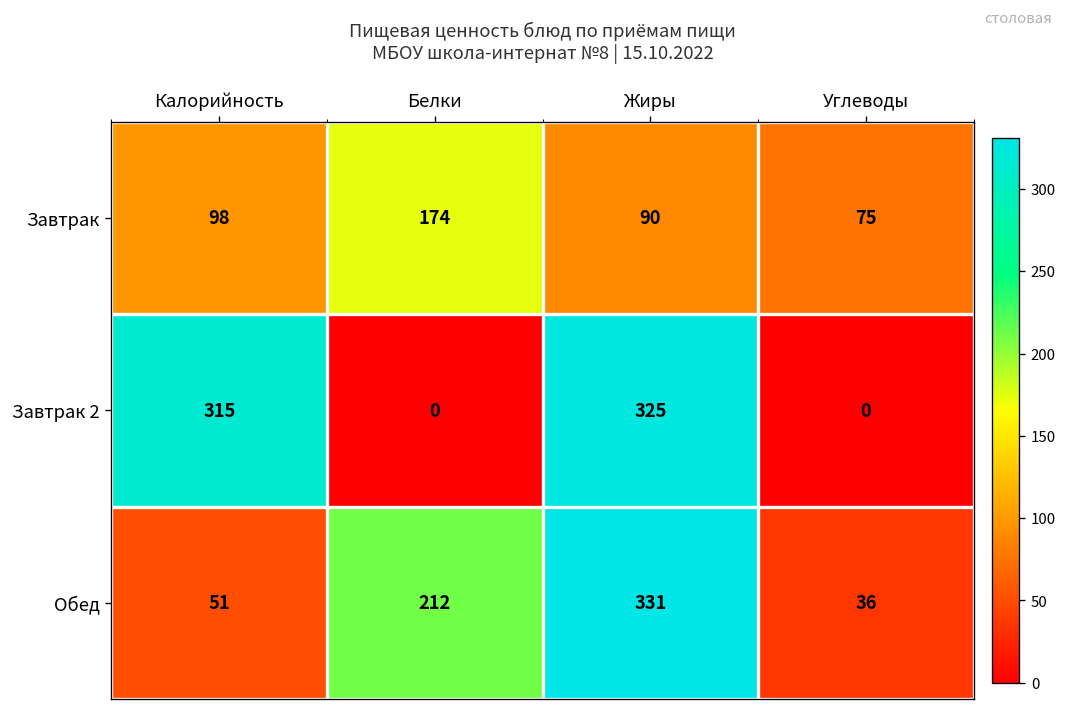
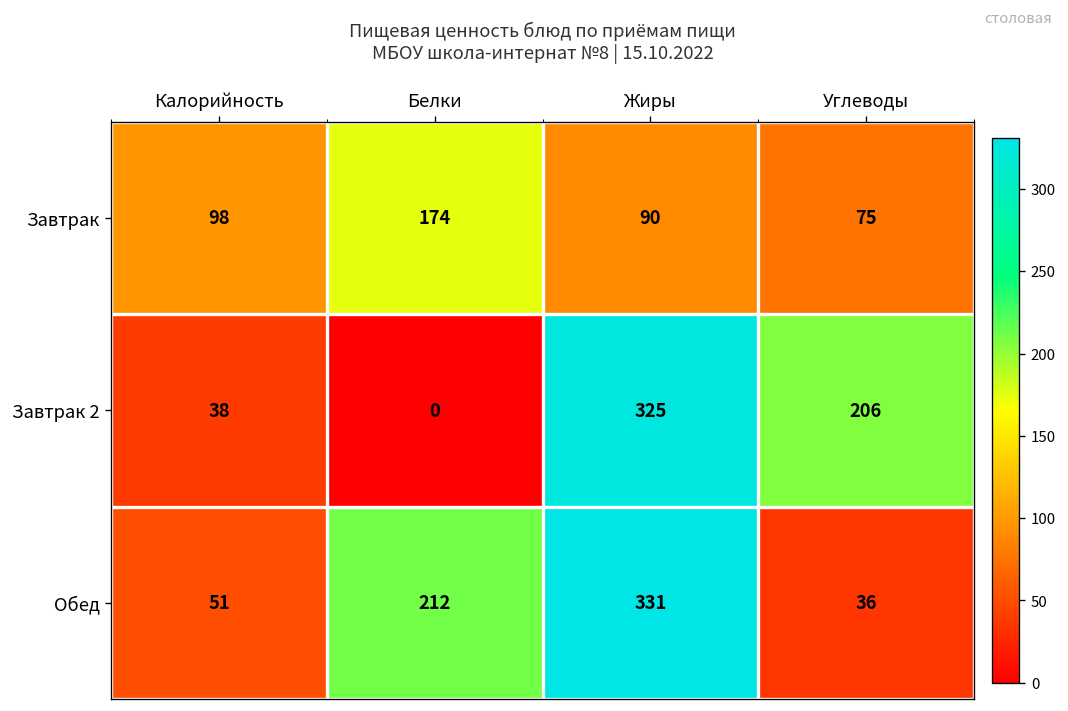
Завтрак 2, Калорийность: 315 -> 38
Завтрак 2, Углеводы: 0 -> 206
